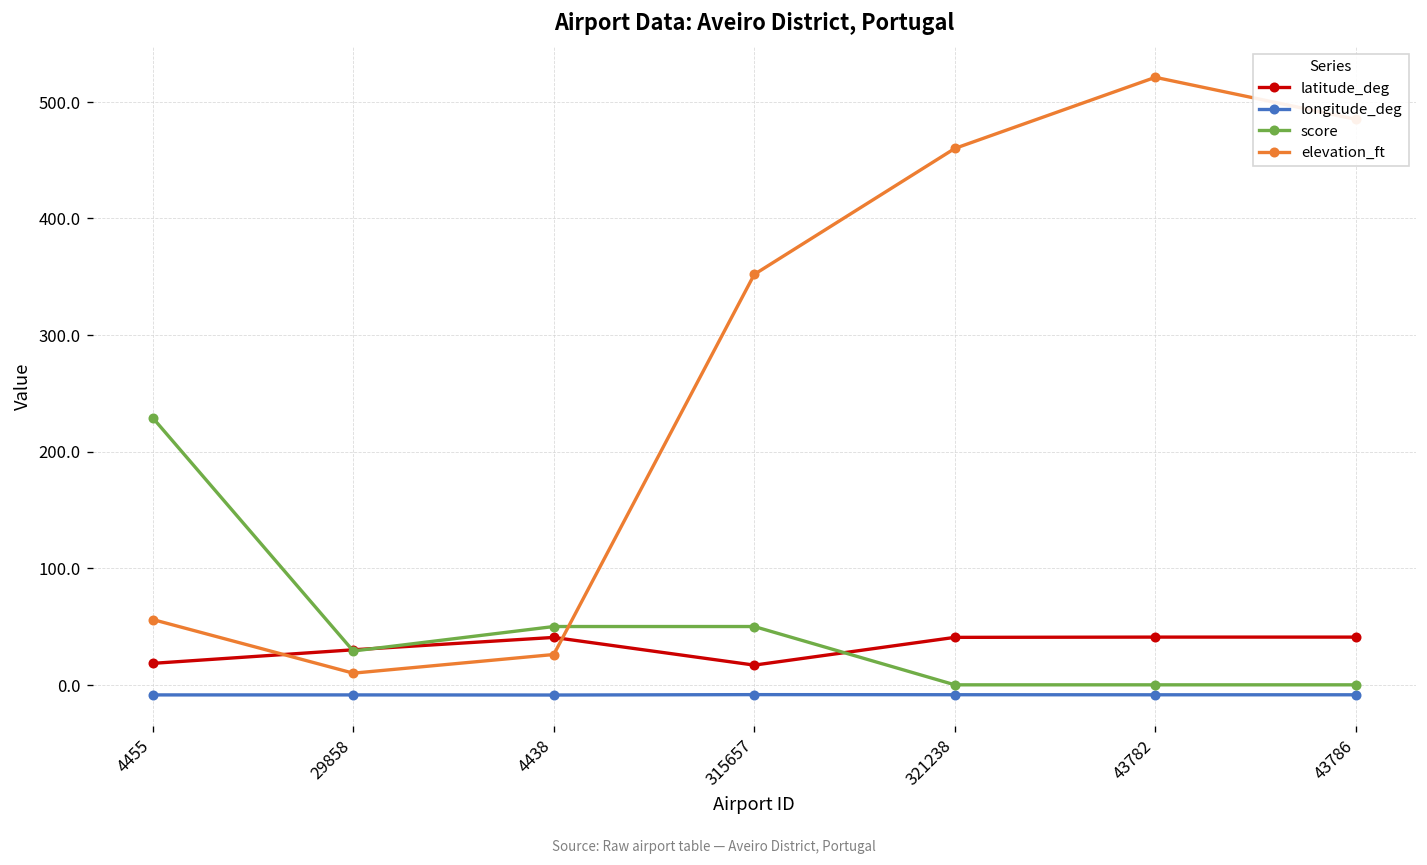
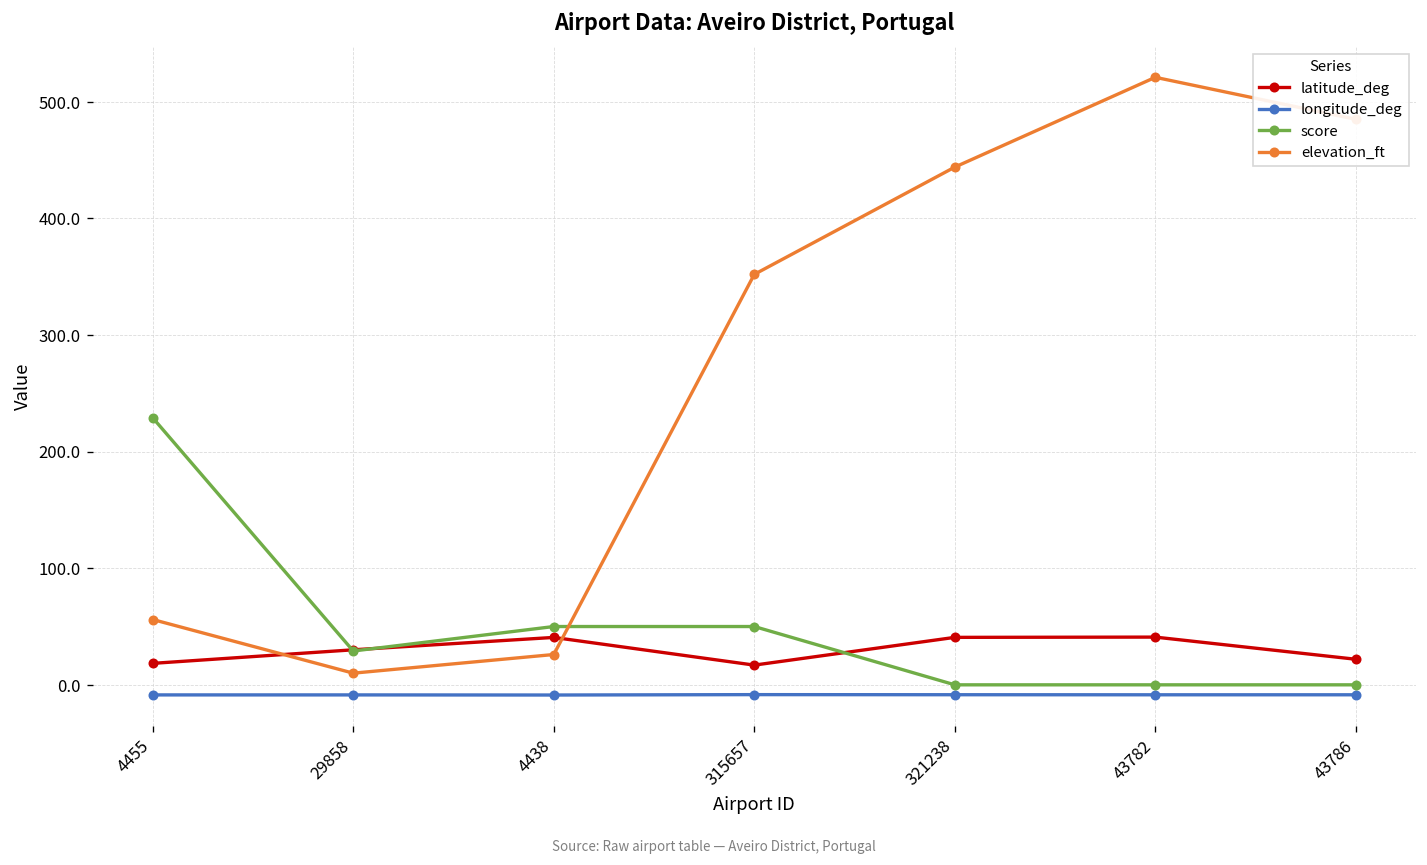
elevation_ft, 321238: 460 -> 440
latitude_deg, 43786: 40 -> 20
